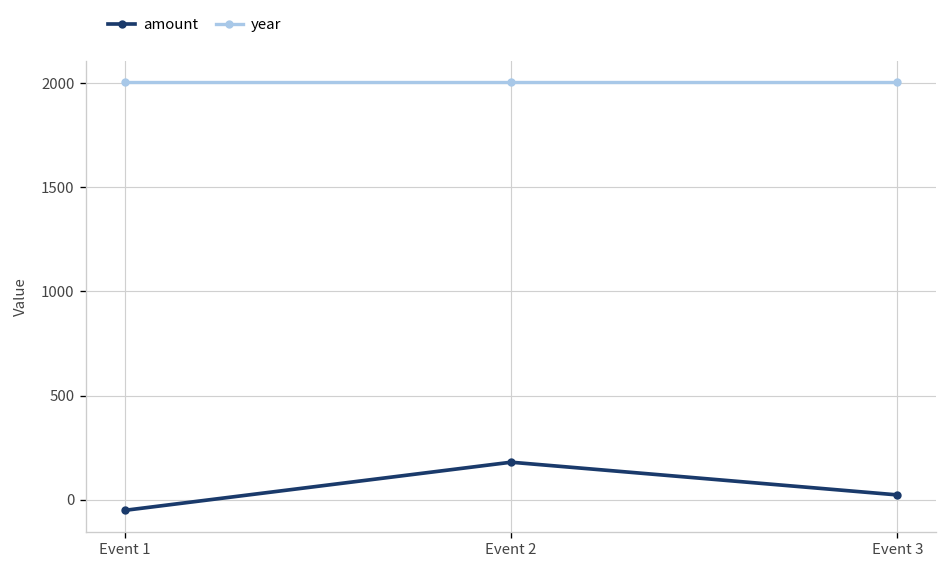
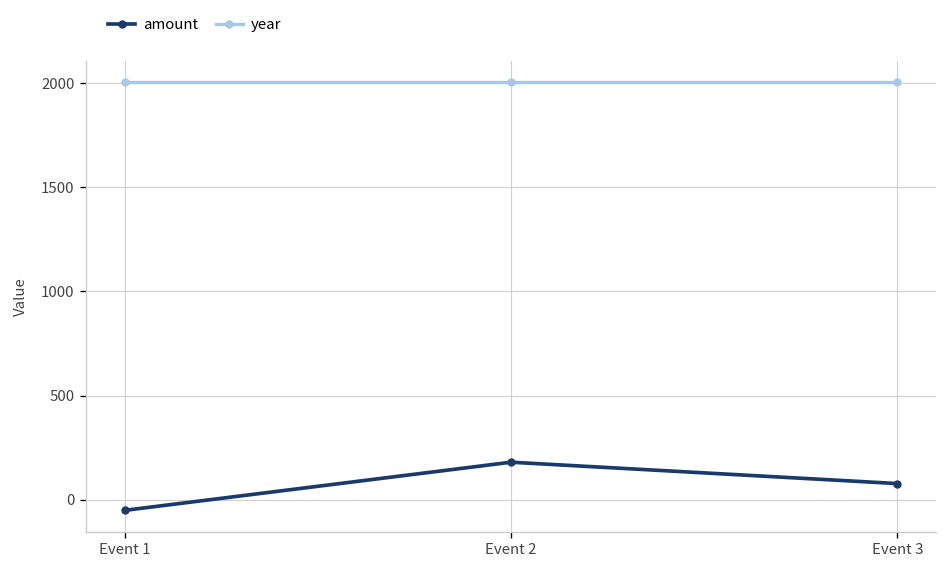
amount, Event 3: 20 -> 80
